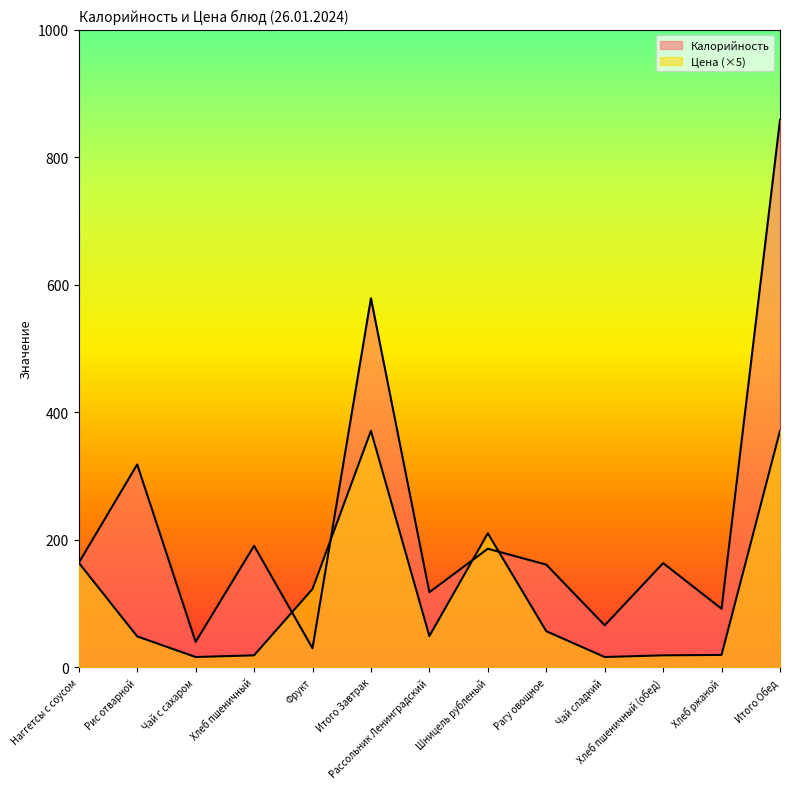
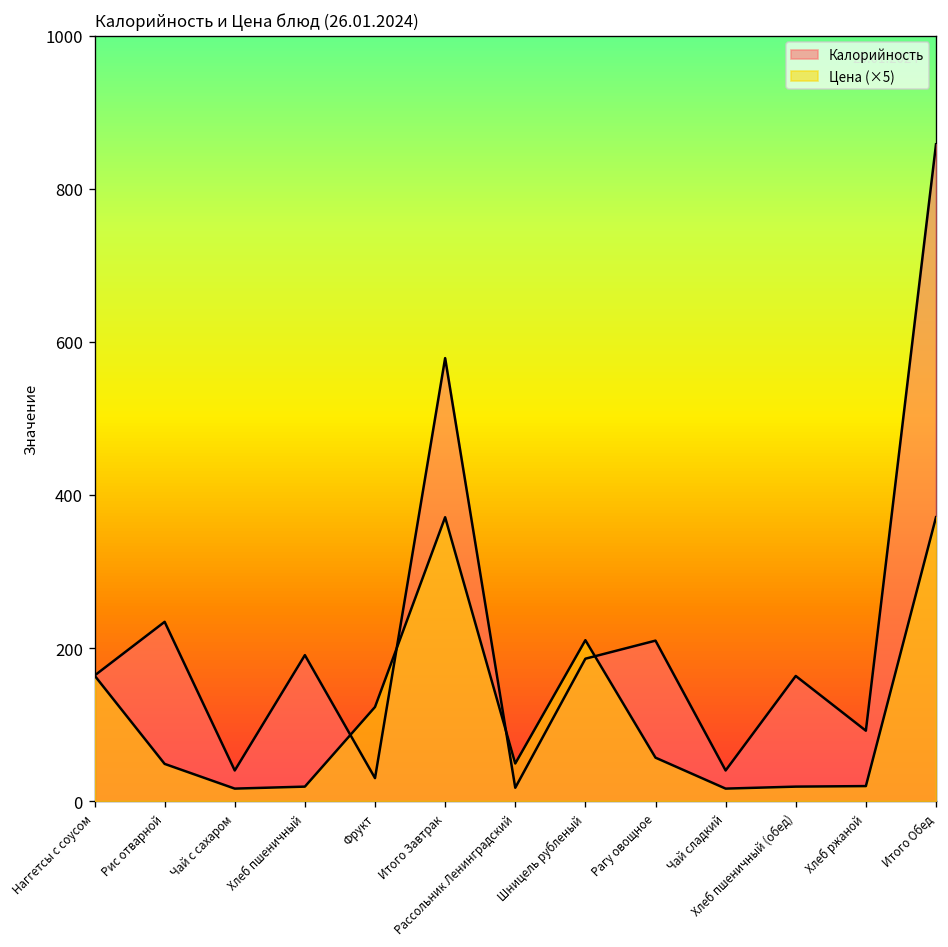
Калорийность, Рис отварной: 320 -> 230
Калорийность, Рассольник Ленинградский: 120 -> 20
Калорийность, Рагу овощное: 160 -> 210
Калорийность, Чай сладкий: 70 -> 40
